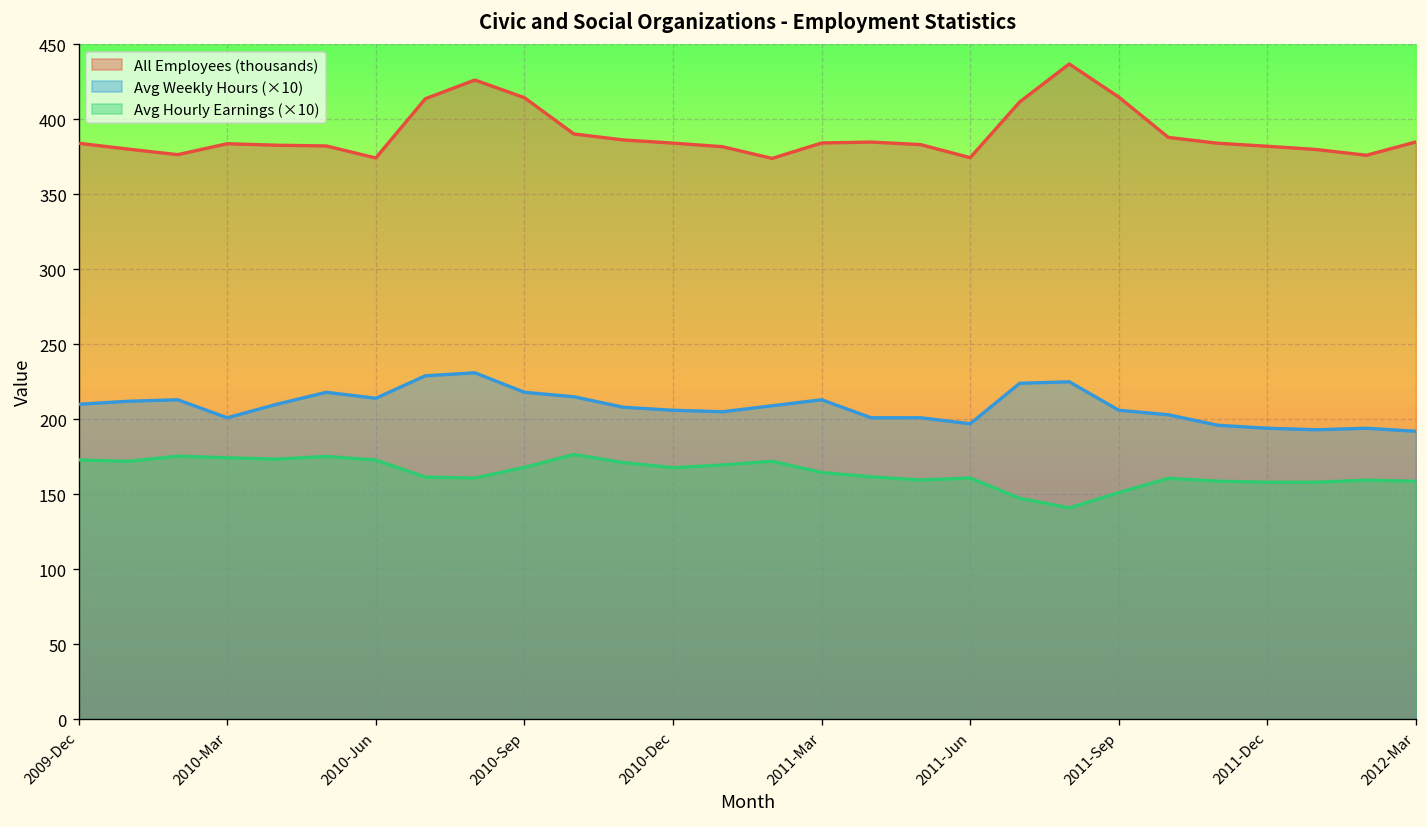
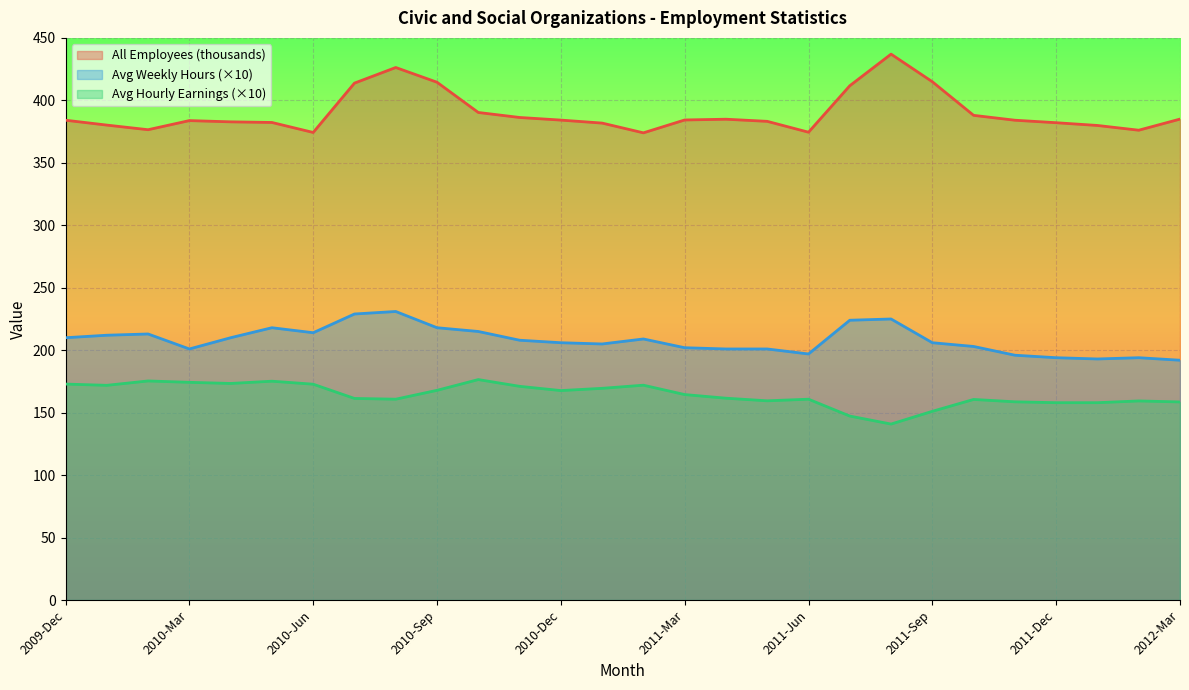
Avg Weekly Hours (×10), 2011-Mar: 213 -> 202
